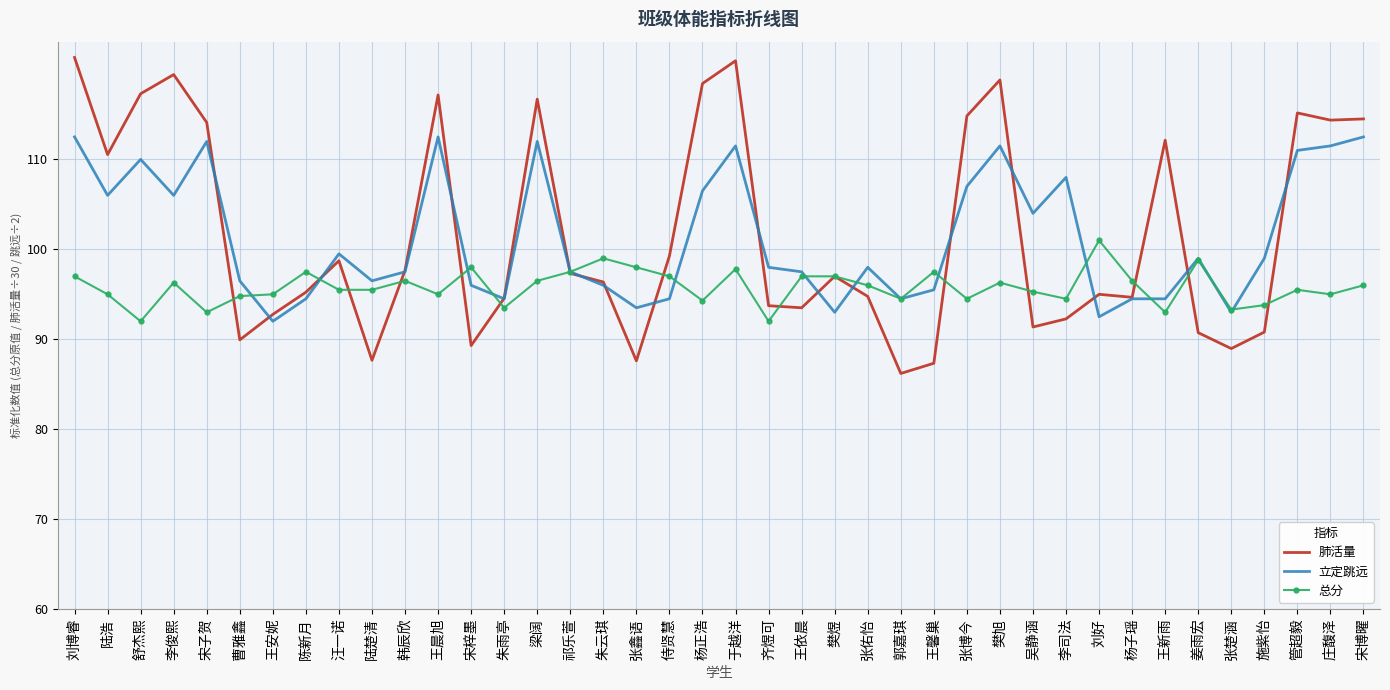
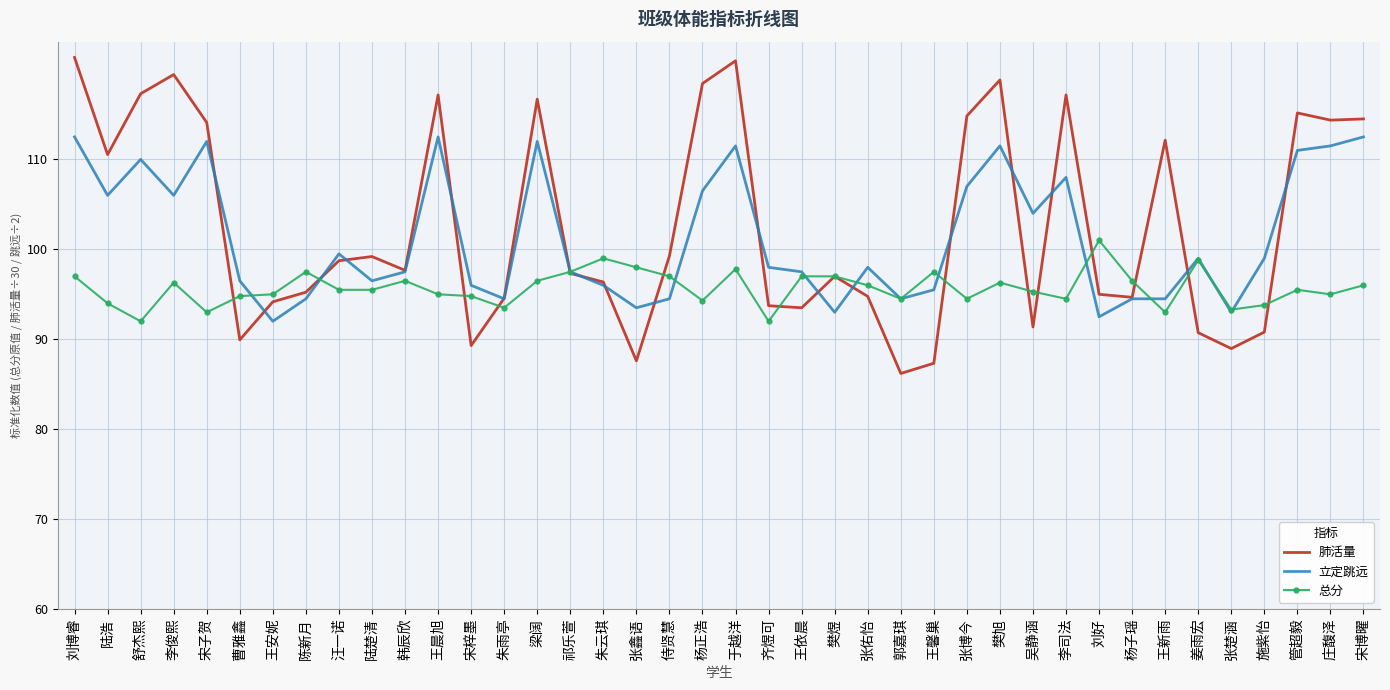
总分, 陆浩: 95 -> 94
肺活量, 王安妮: 93 -> 94
肺活量, 陆楚清: 88 -> 99
总分, 宋梓墨: 98 -> 95
肺活量, 李司法: 92 -> 117
